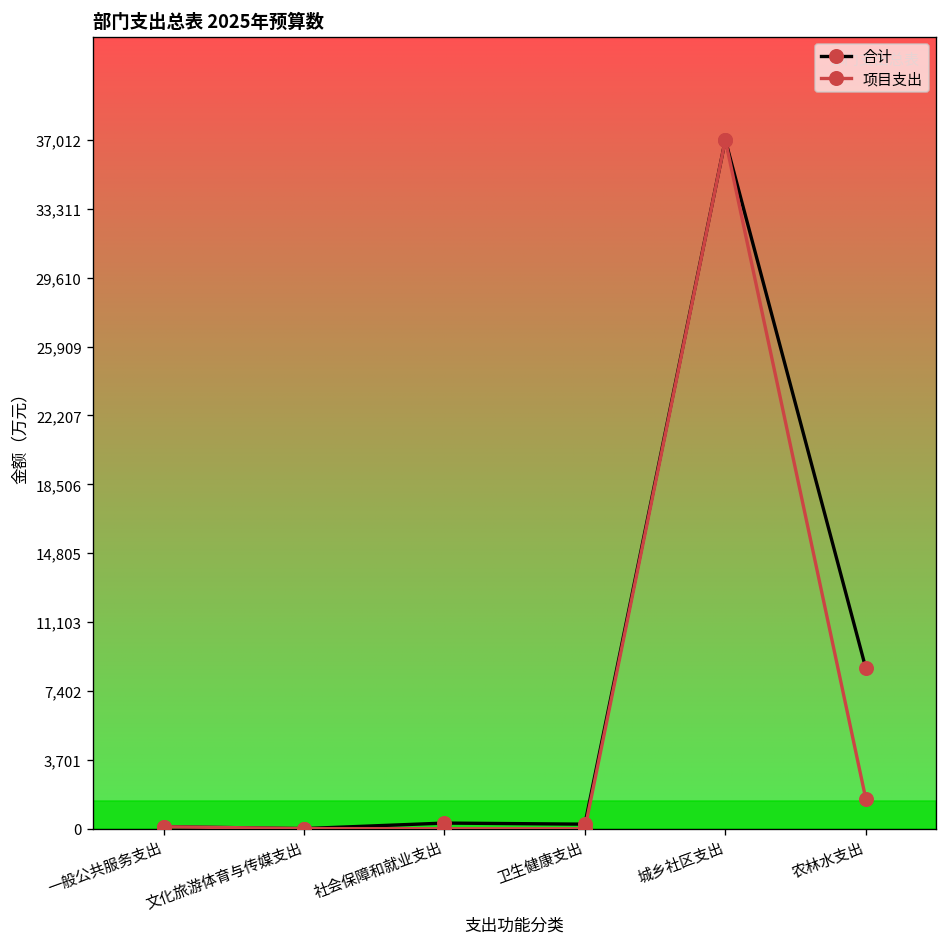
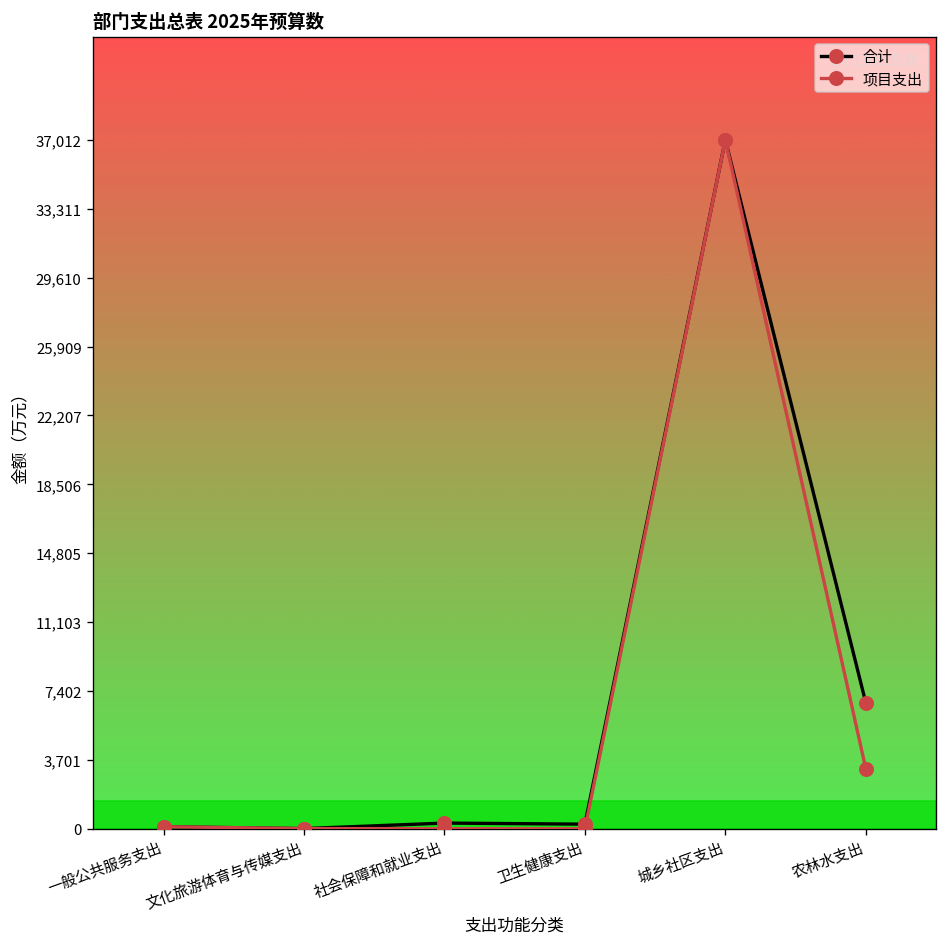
合计, 农林水支出: 8,600 -> 6,800
项目支出, 农林水支出: 1,600 -> 3,200
